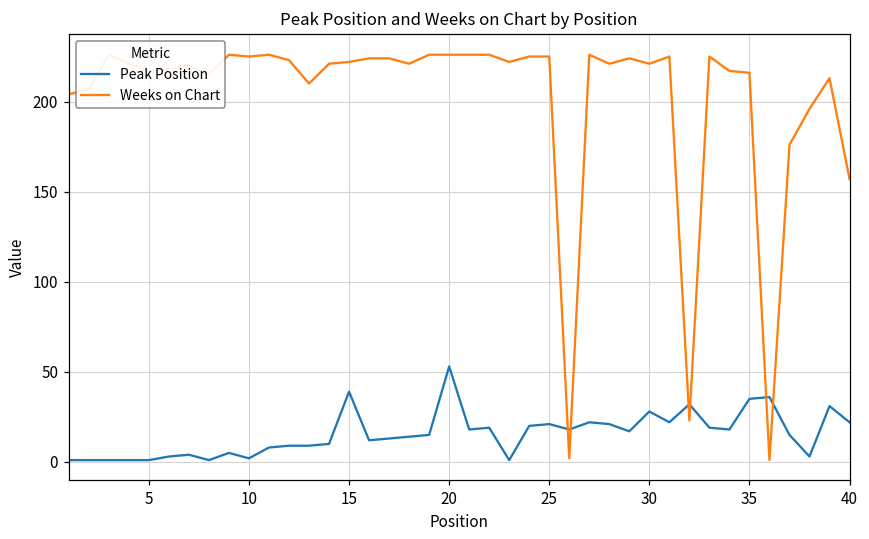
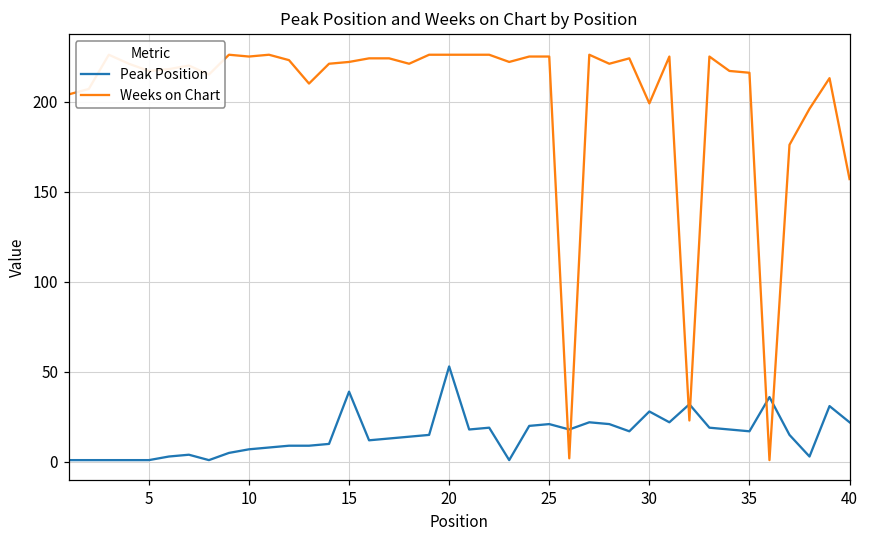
Peak Position, 10: 2 -> 7
Weeks on Chart, 30: 221 -> 199
Peak Position, 35: 35 -> 17
